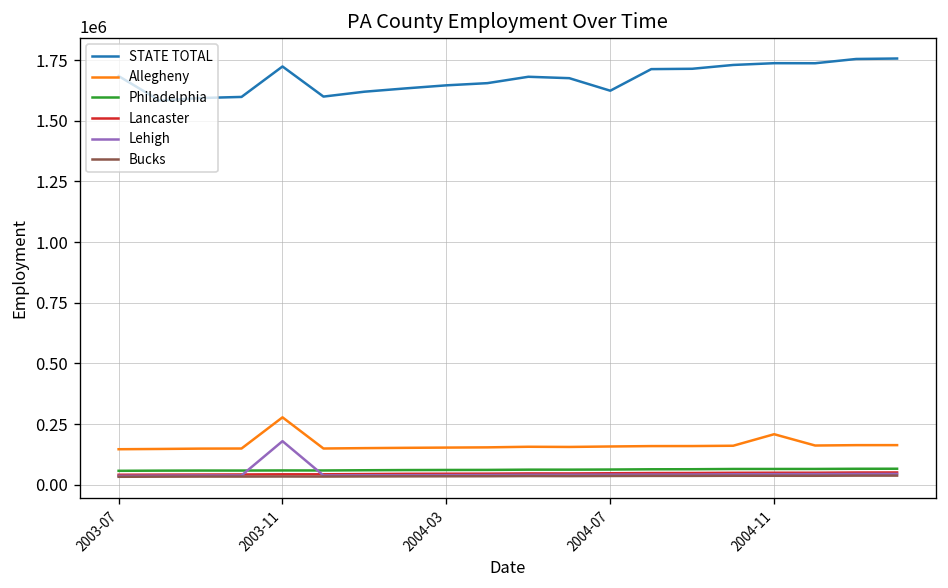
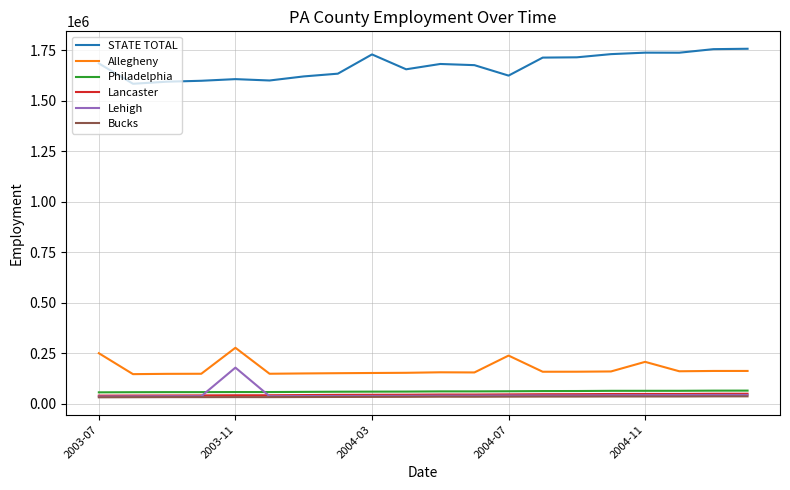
Allegheny, 2003-07: 150000 -> 250000
STATE TOTAL, 2003-11: 1720000 -> 1610000
STATE TOTAL, 2004-03: 1650000 -> 1730000
Allegheny, 2004-07: 160000 -> 240000
